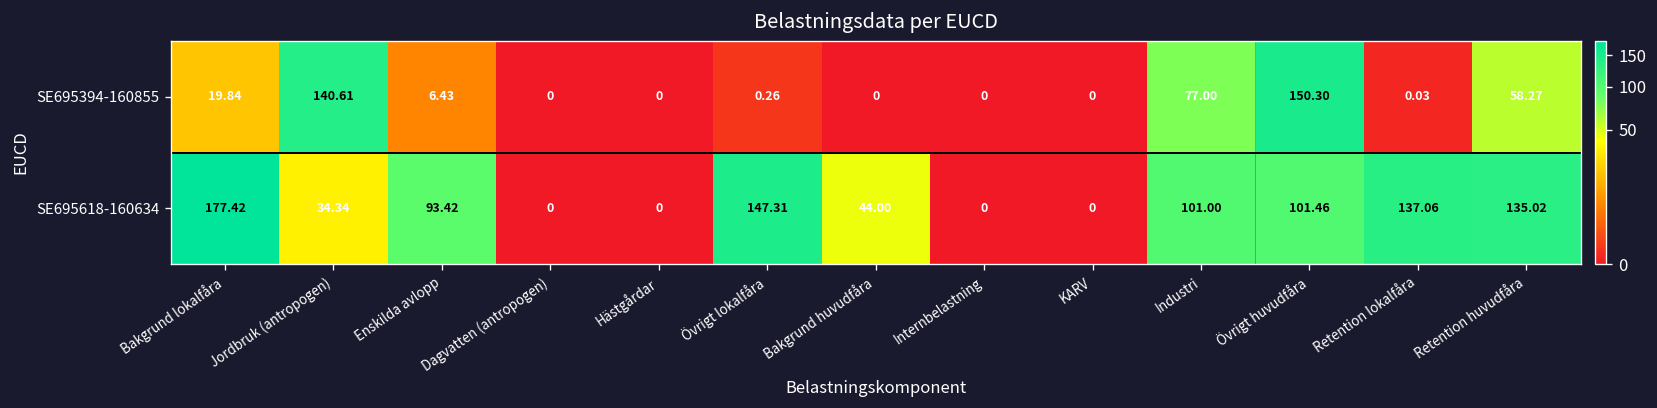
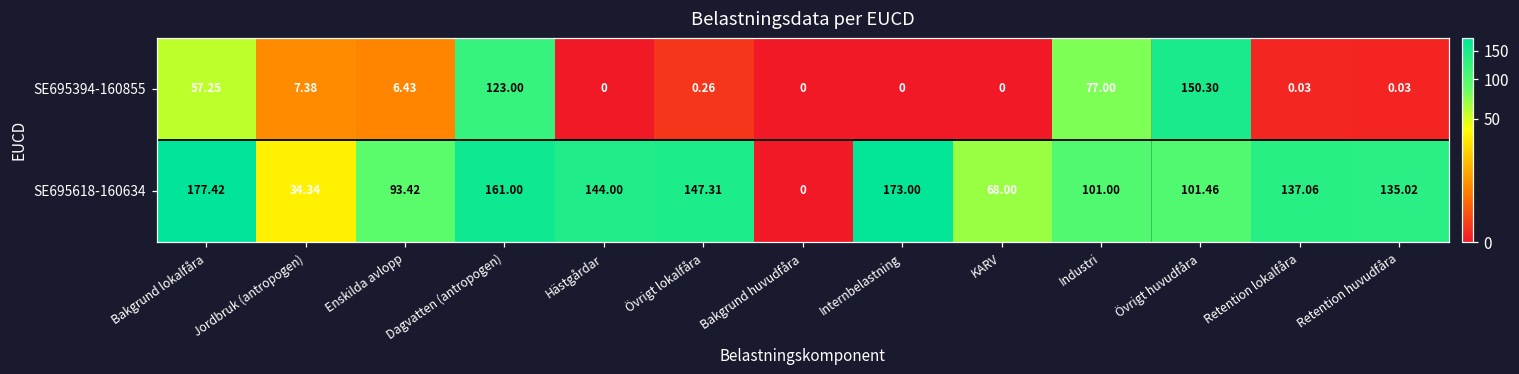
SE695394-160855, Bakgrund lokalfåra: 19.84 -> 57.25
SE695394-160855, Jordbruk (antropogen): 140.61 -> 7.38
SE695394-160855, Dagvatten (antropogen): 0 -> 123.00
SE695394-160855, Retention huvudfåra: 58.27 -> 0.03
SE695618-160634, Dagvatten (antropogen): 0 -> 161.00
SE695618-160634, Hästgårdar: 0 -> 144.00
SE695618-160634, Bakgrund huvudfåra: 44.00 -> 0
SE695618-160634, Internbelastning: 0 -> 173.00
SE695618-160634, KARV: 0 -> 68.00
